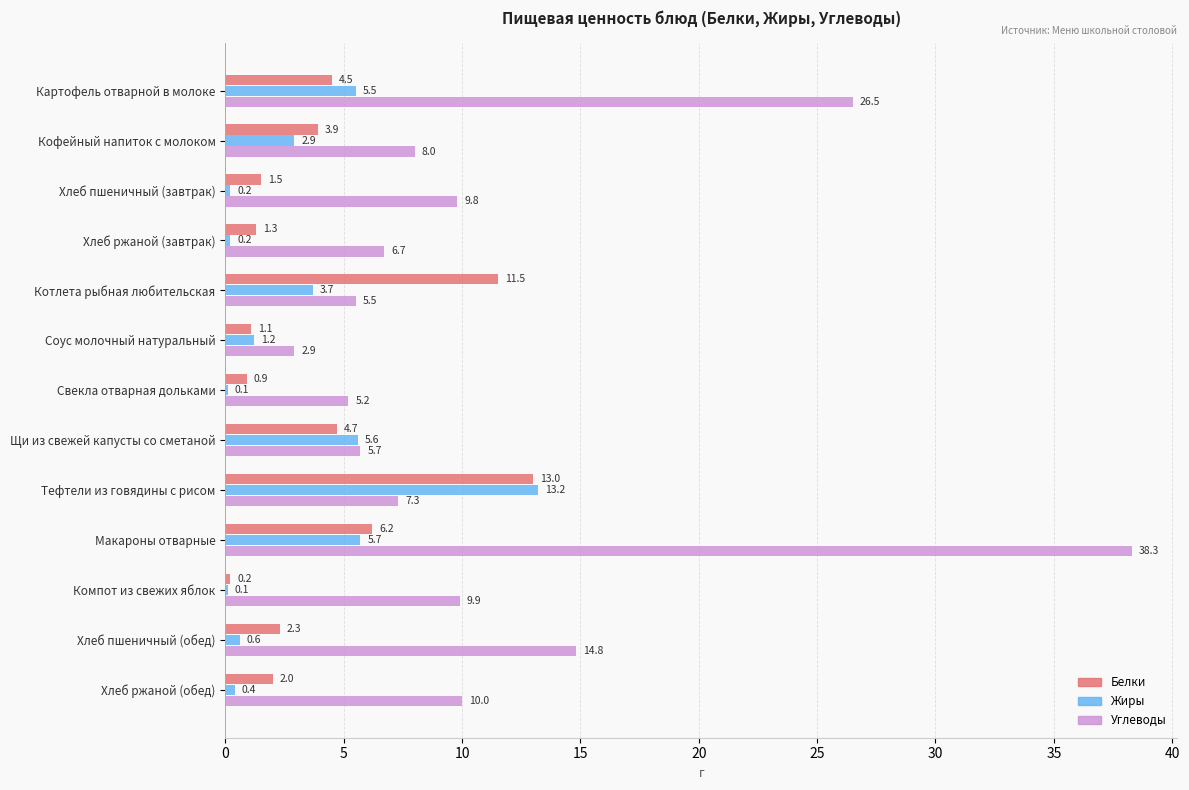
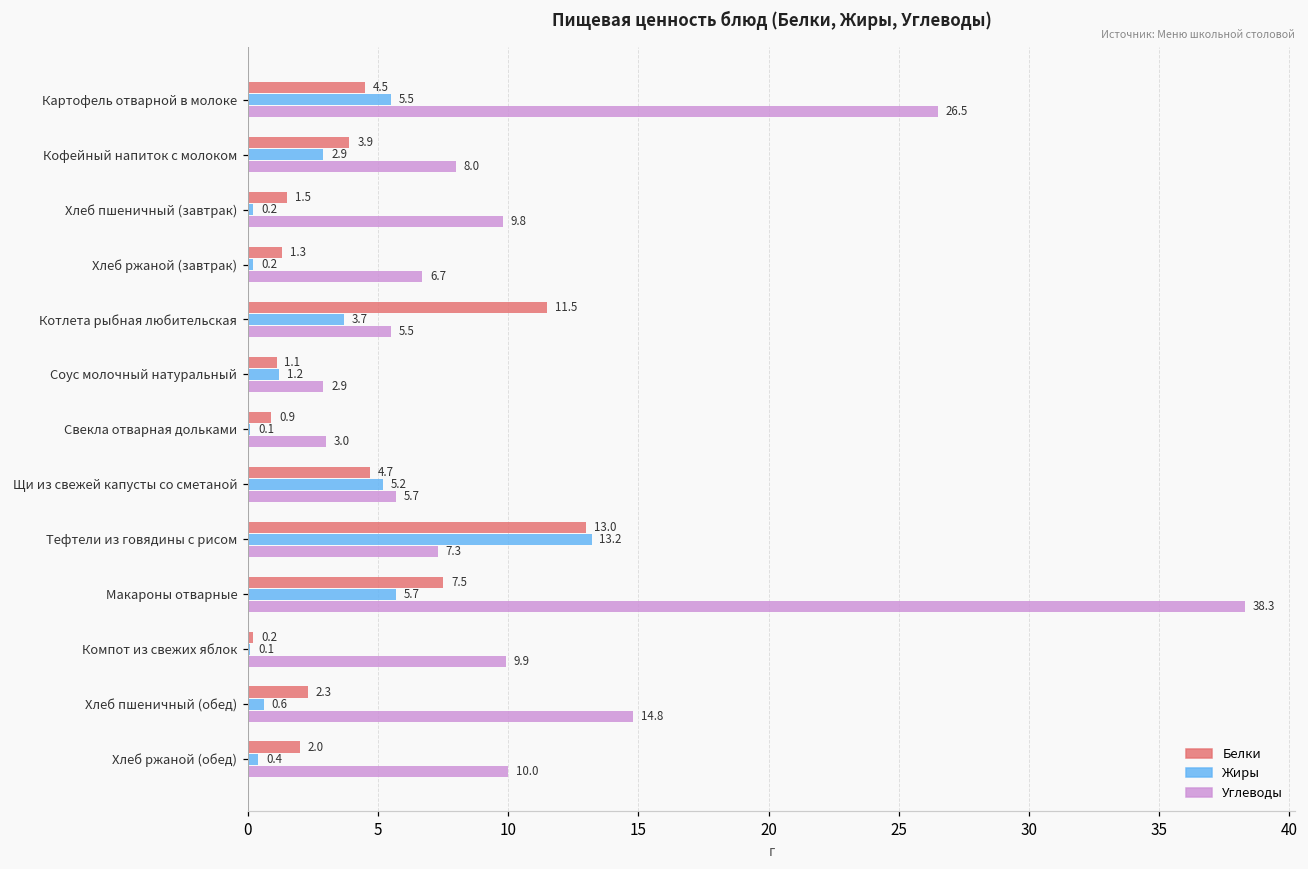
Углеводы, Свекла отварная дольками: 5.2 -> 3.0
Жиры, Щи из свежей капусты со сметаной: 5.6 -> 5.2
Белки, Макароны отварные: 6.2 -> 7.5
